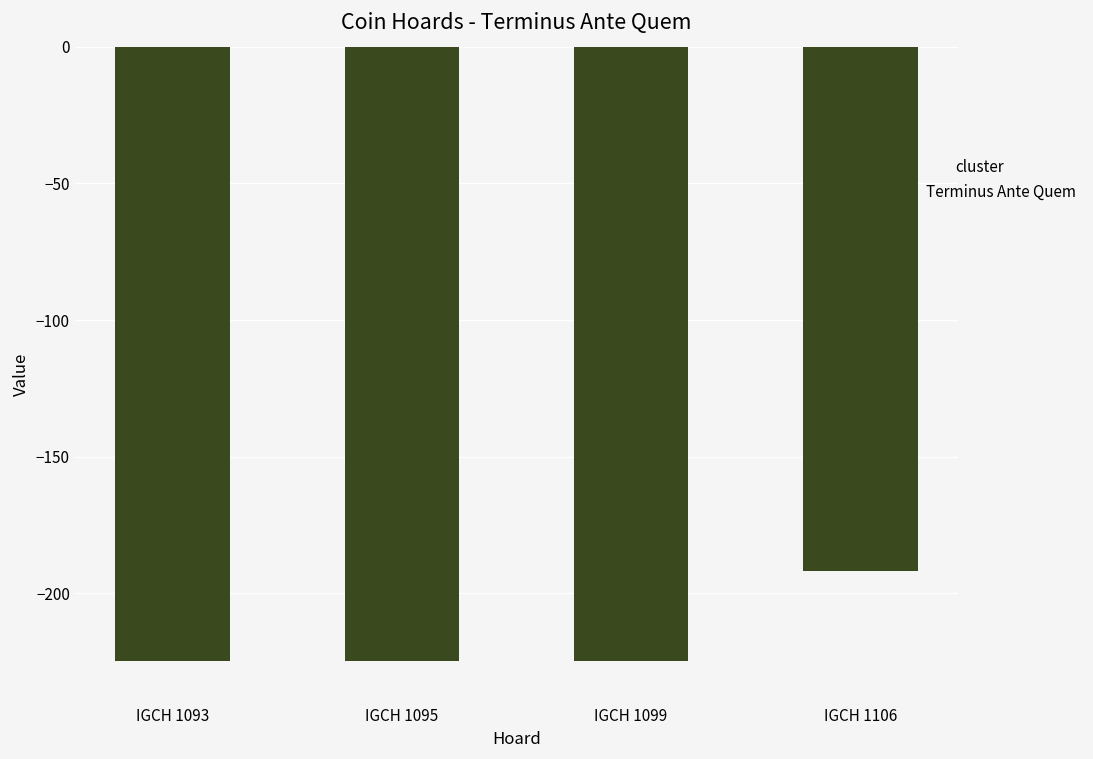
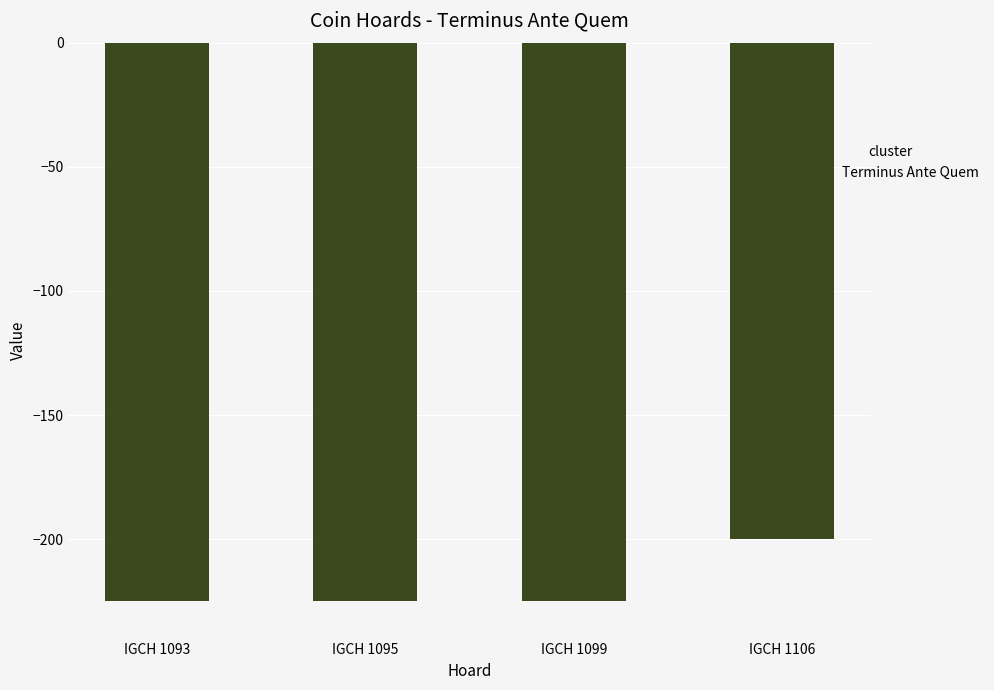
IGCH 1106: -192 -> -200
